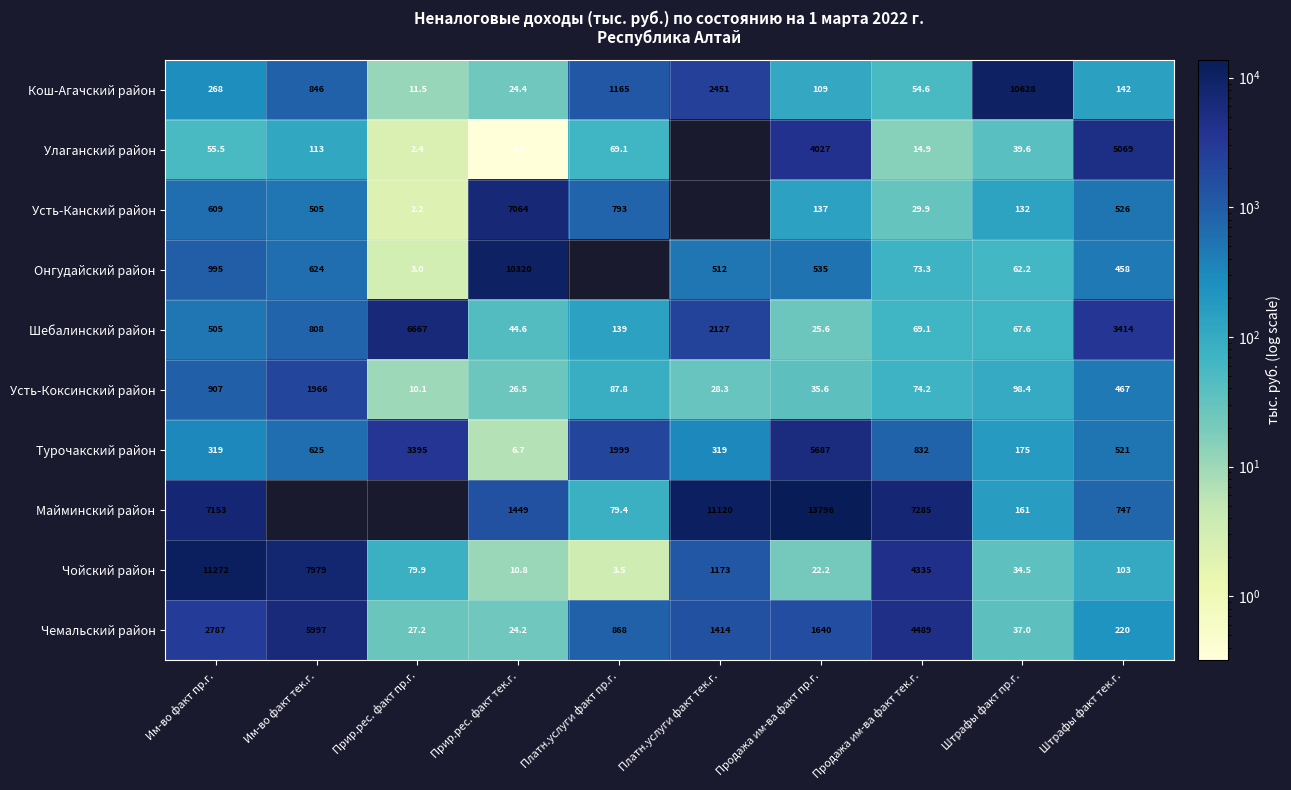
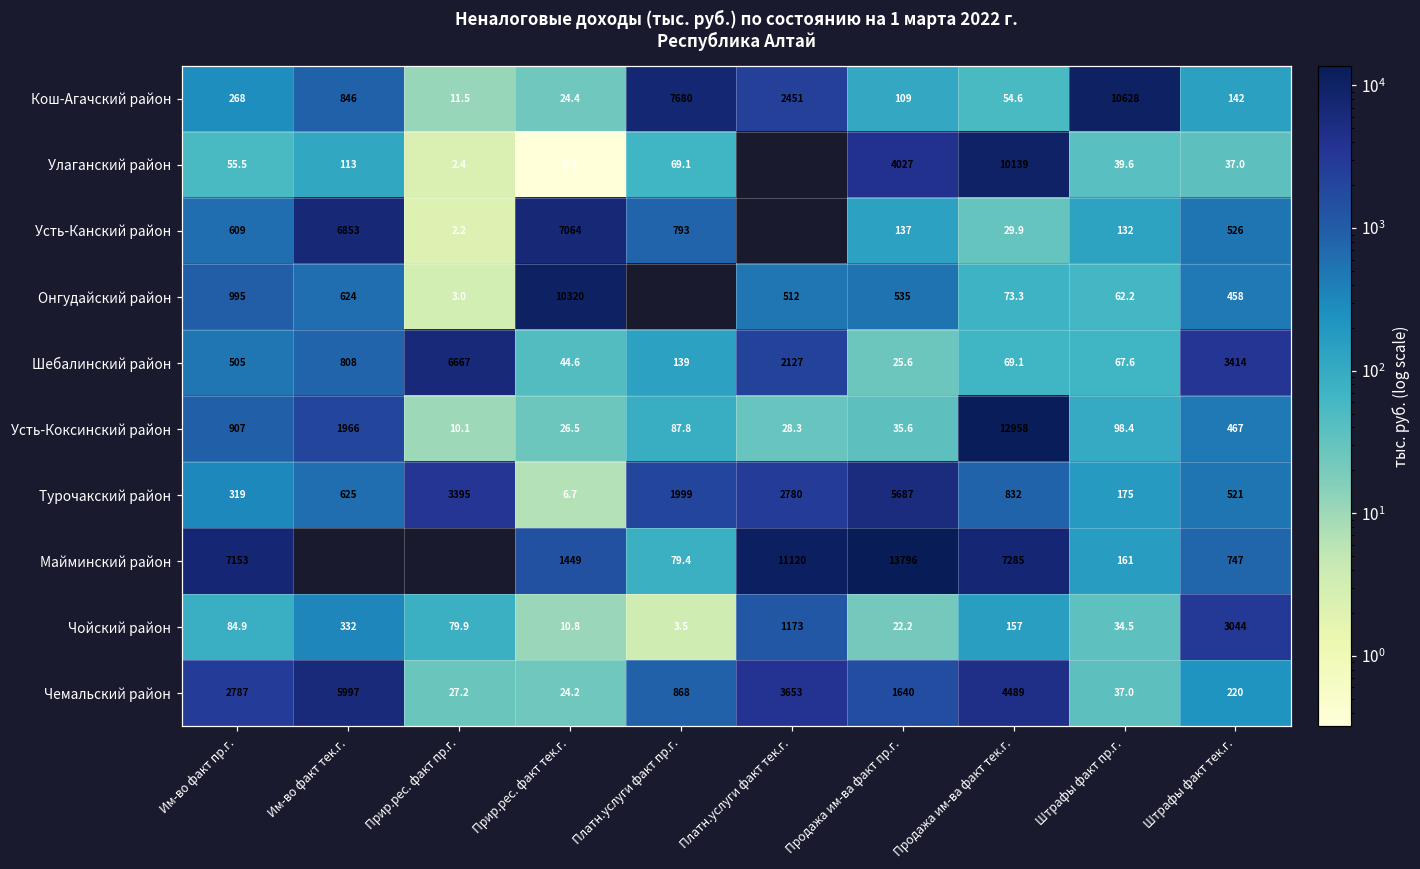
Кош-Агачский район, Платн.услуги факт пр.г.: 1165 -> 7680
Улаганский район, Продажа им-ва факт тек.г.: 14.9 -> 10139
Улаганский район, Штрафы факт тек.г.: 5069 -> 37.0
Усть-Канский район, Им-во факт тек.г.: 505 -> 6853
Усть-Коксинский район, Продажа им-ва факт тек.г.: 74.2 -> 12958
Турочакский район, Платн.услуги факт тек.г.: 319 -> 2780
Чойский район, Им-во факт пр.г.: 11272 -> 84.9
Чойский район, Им-во факт тек.г.: 7979 -> 332
Чойский район, Продажа им-ва факт тек.г.: 4335 -> 157
Чойский район, Штрафы факт тек.г.: 103 -> 3044
Чемальский район, Платн.услуги факт тек.г.: 1414 -> 3653
